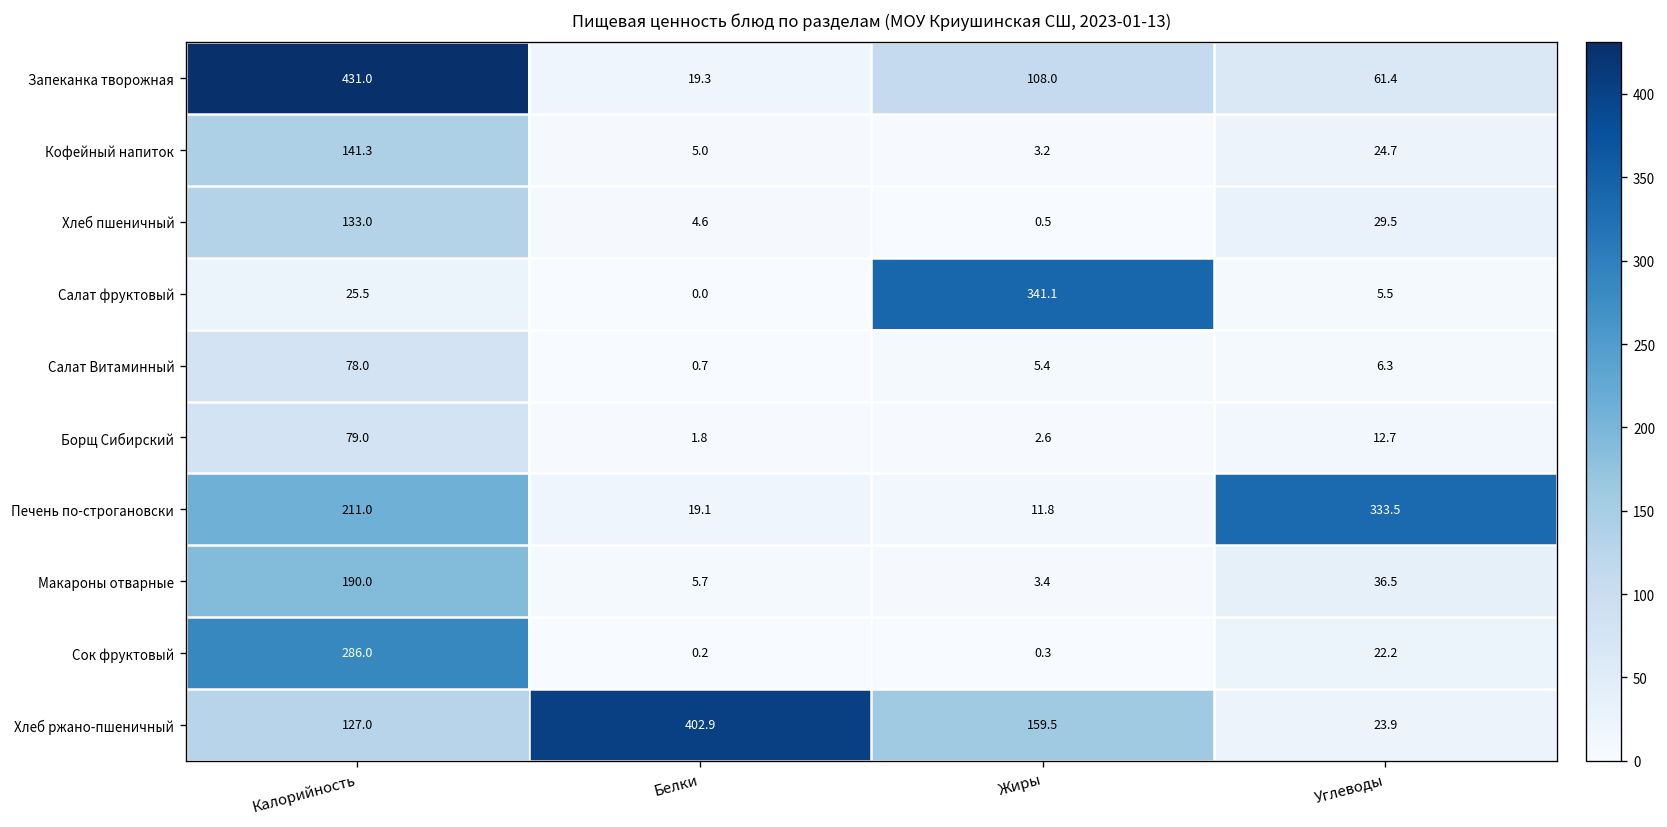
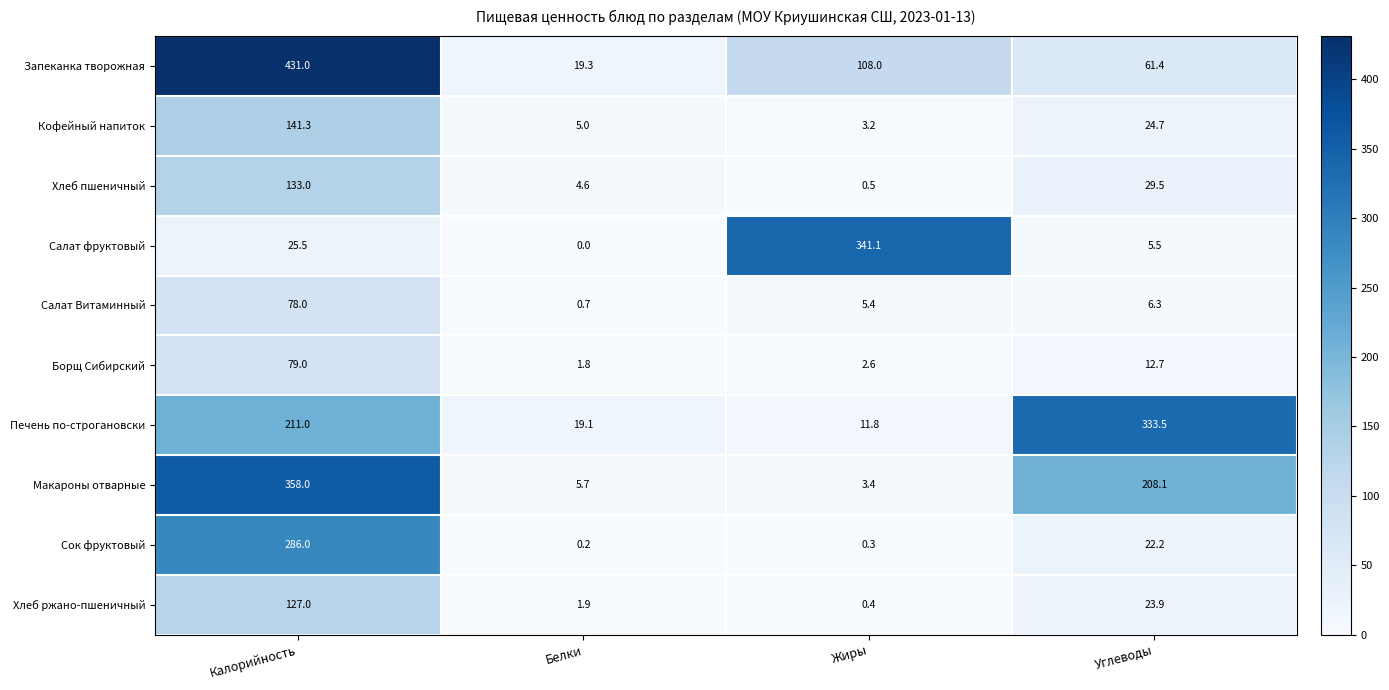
Макароны отварные, Калорийность: 190.0 -> 358.0
Макароны отварные, Углеводы: 36.5 -> 208.1
Хлеб ржано-пшеничный, Белки: 402.9 -> 1.9
Хлеб ржано-пшеничный, Жиры: 159.5 -> 0.4
